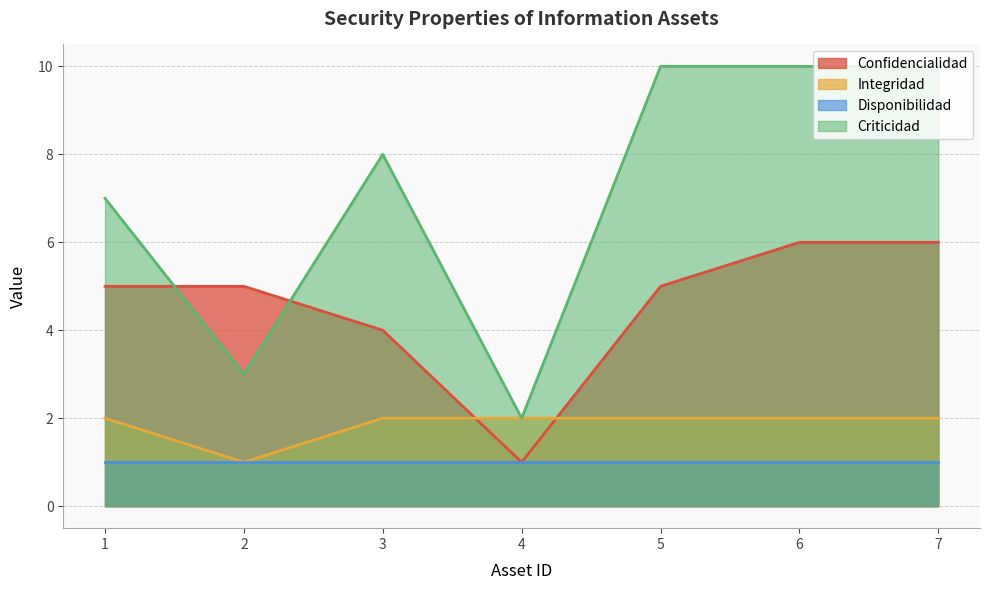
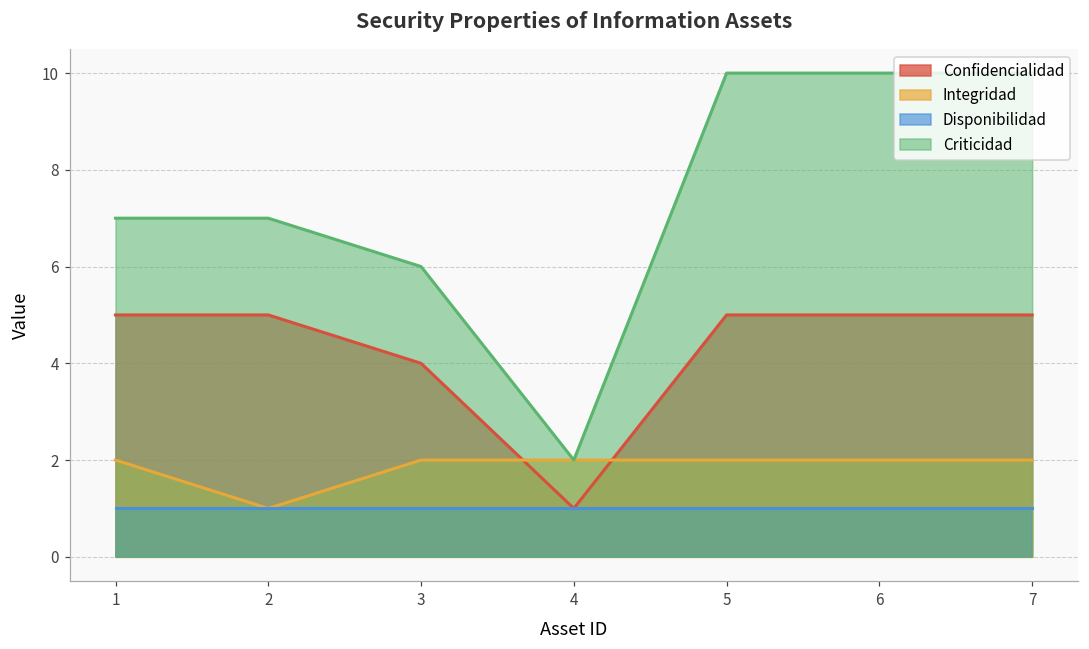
Criticidad, 2: 3 -> 7
Criticidad, 3: 8 -> 6
Confidencialidad, 6: 6 -> 5
Confidencialidad, 7: 6 -> 5
